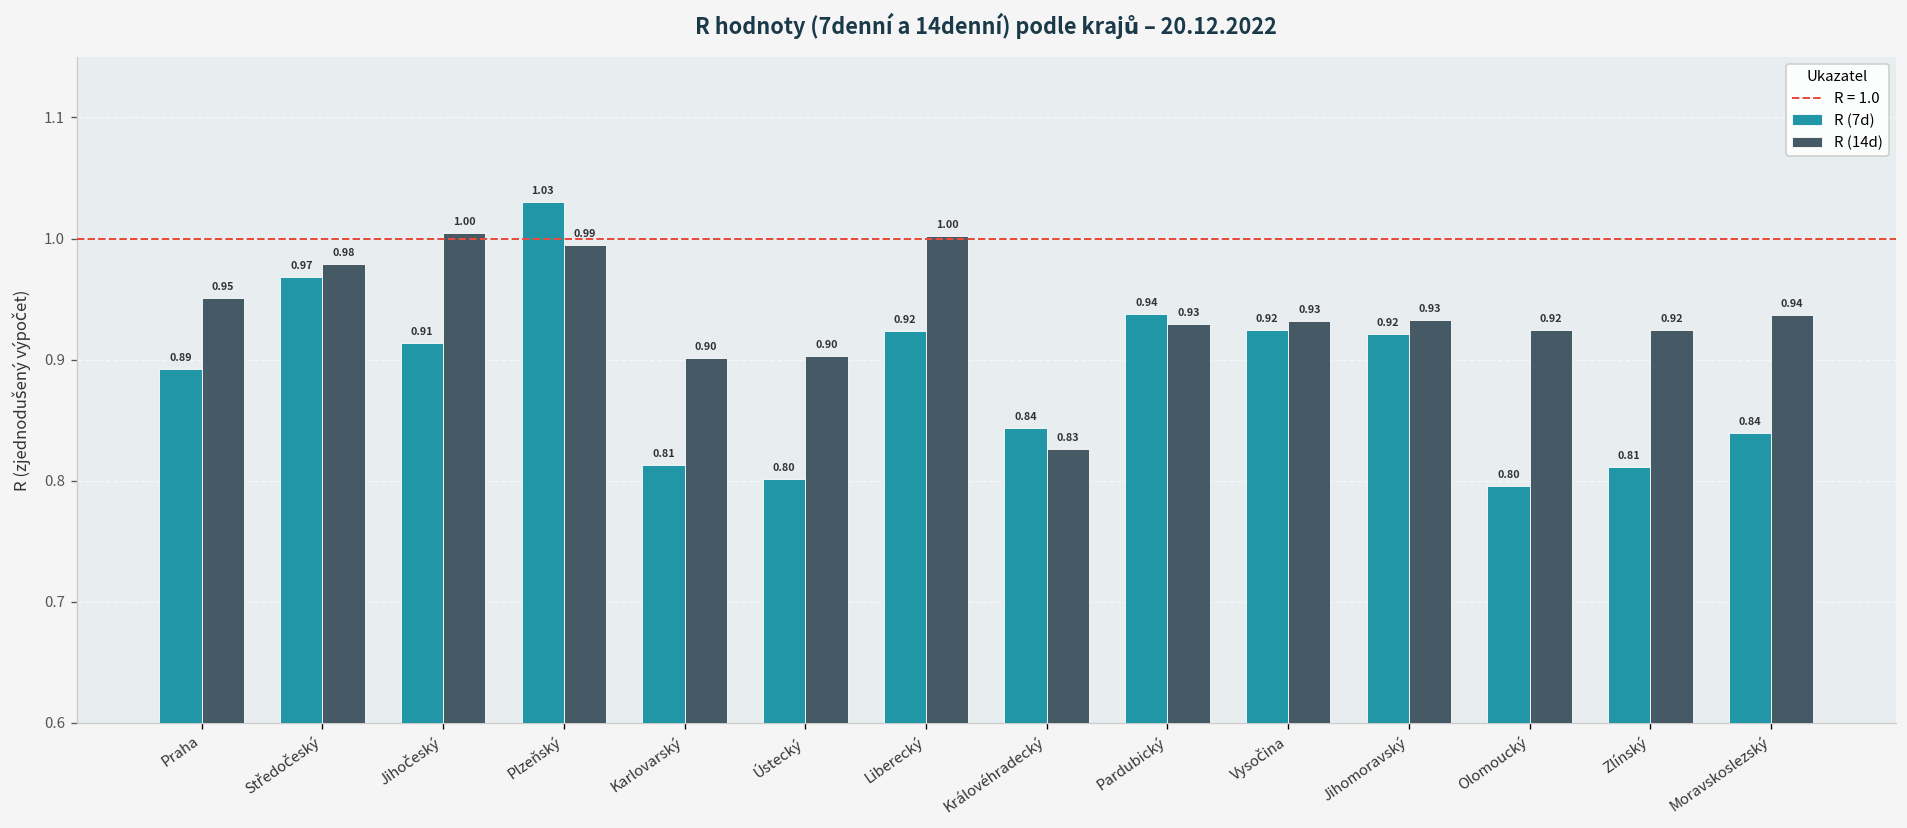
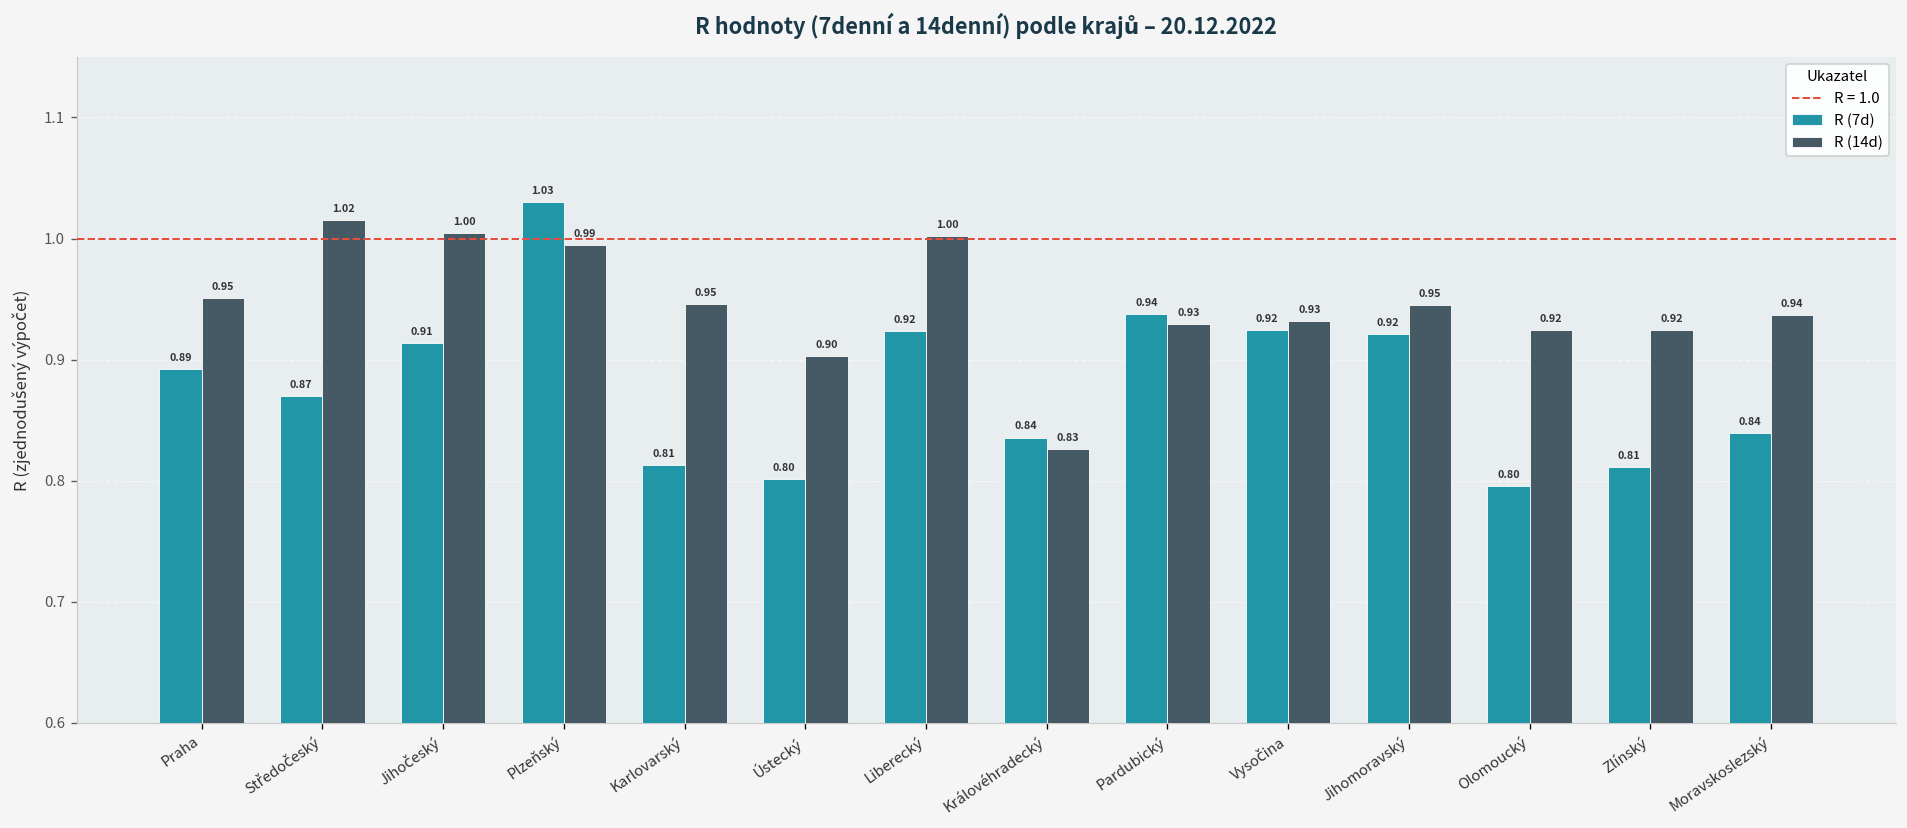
R (7d), Středočeský: 0.97 -> 0.87
R (14d), Středočeský: 0.98 -> 1.02
R (14d), Karlovarský: 0.90 -> 0.95
R (7d), Královéhradecký: 0.844 -> 0.836
R (14d), Jihomoravský: 0.93 -> 0.95
